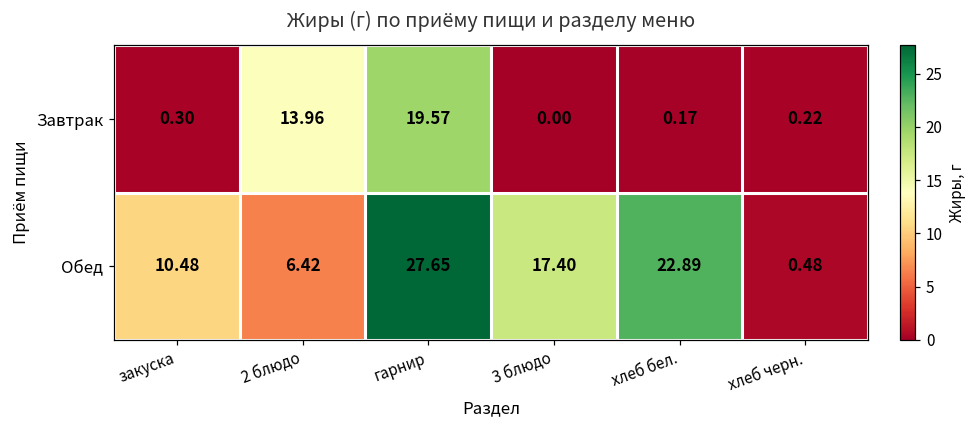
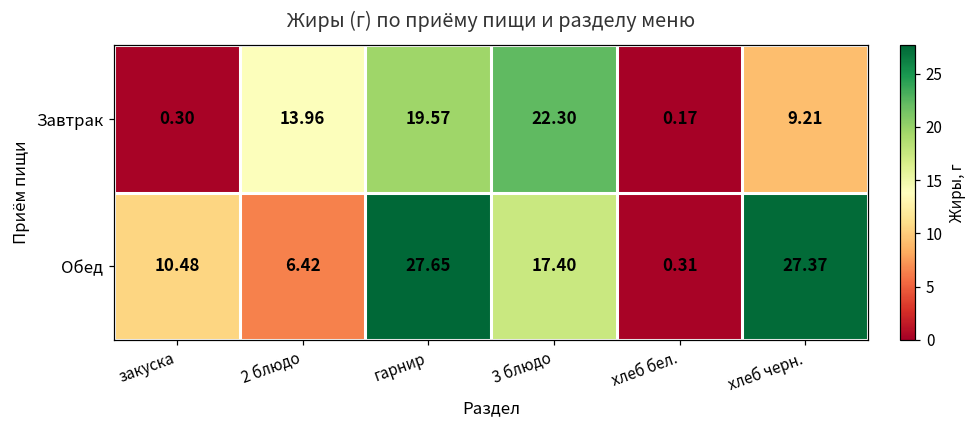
Завтрак, 3 блюдо: 0.00 -> 22.30
Завтрак, хлеб черн.: 0.22 -> 9.21
Обед, хлеб бел.: 22.89 -> 0.31
Обед, хлеб черн.: 0.48 -> 27.37
